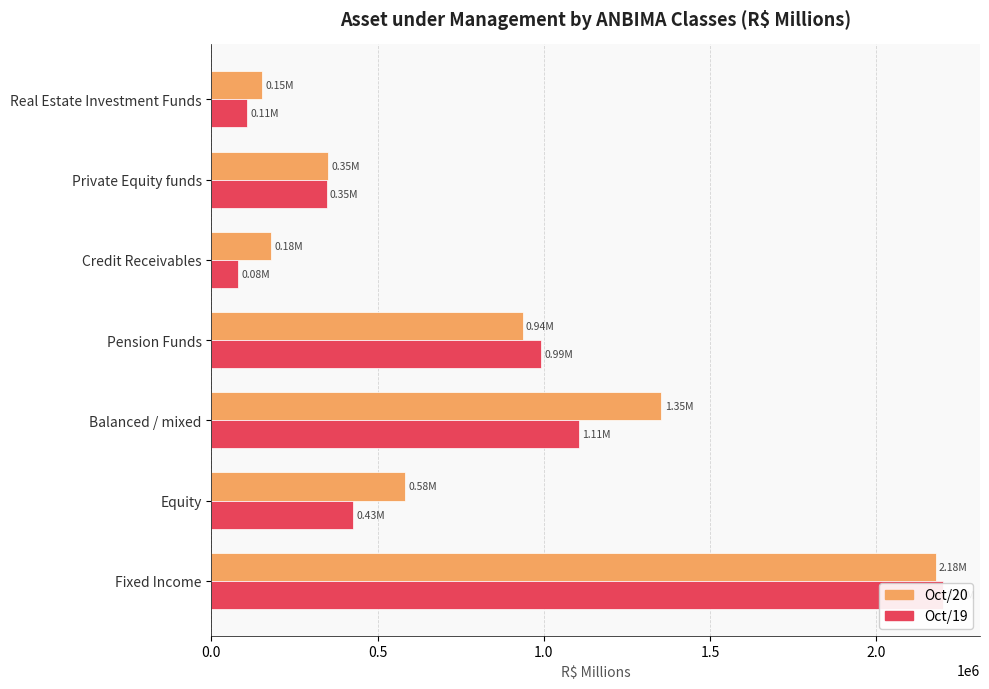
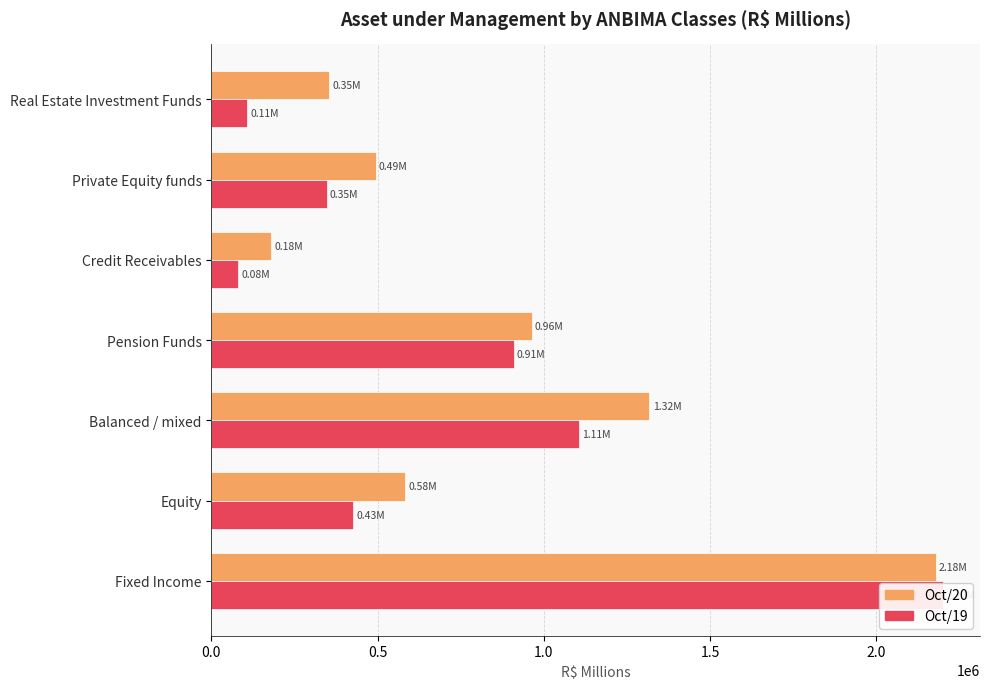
Oct/20, Real Estate Investment Funds: 0.15M -> 0.35M
Oct/20, Private Equity funds: 0.35M -> 0.49M
Oct/20, Pension Funds: 0.94M -> 0.96M
Oct/19, Pension Funds: 0.99M -> 0.91M
Oct/20, Balanced / mixed: 1.35M -> 1.32M
